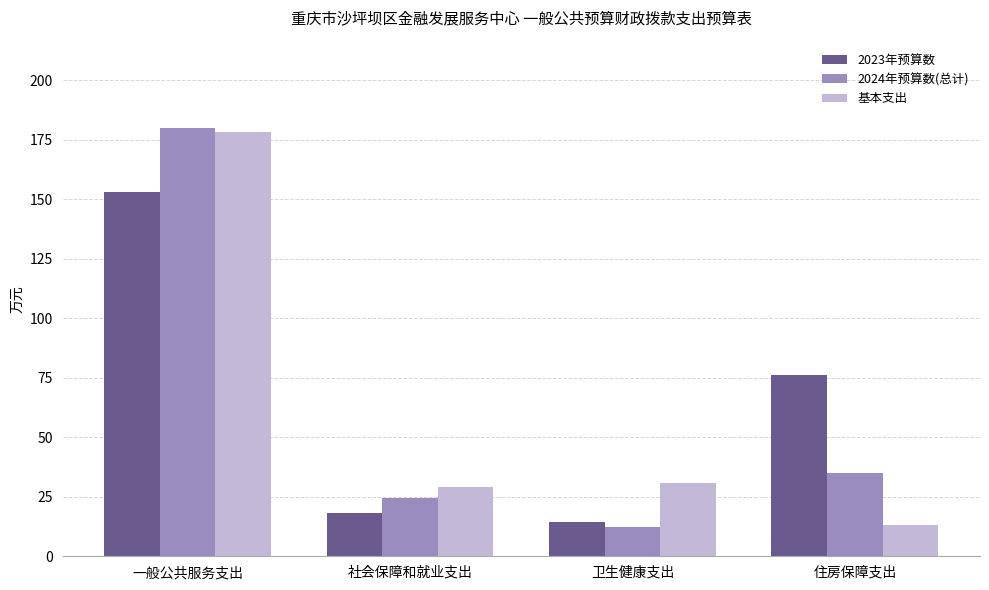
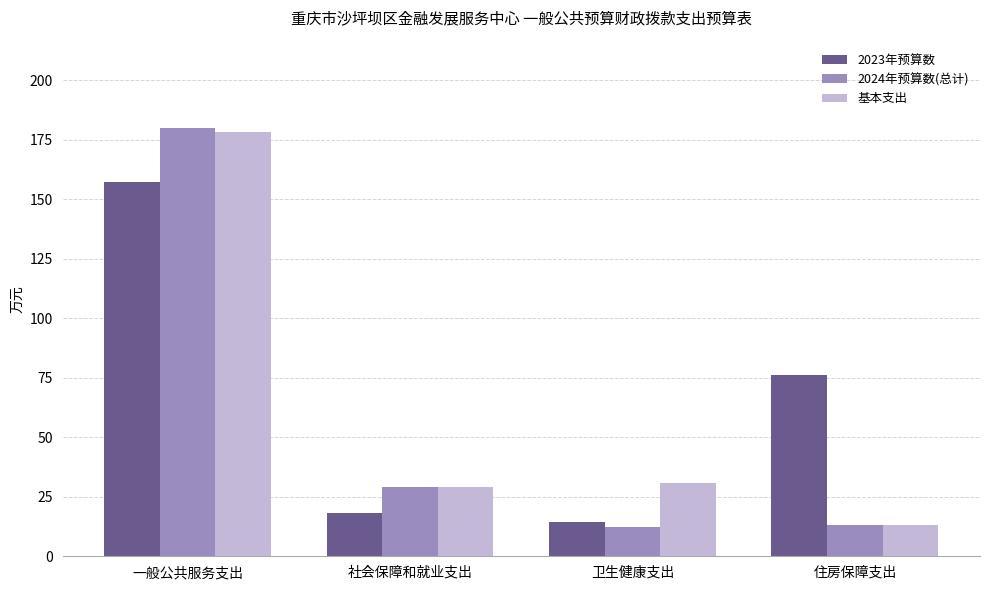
2023年预算数, 一般公共服务支出: 153 -> 157
2024年预算数(总计), 社会保障和就业支出: 24 -> 29
2024年预算数(总计), 住房保障支出: 35 -> 13
